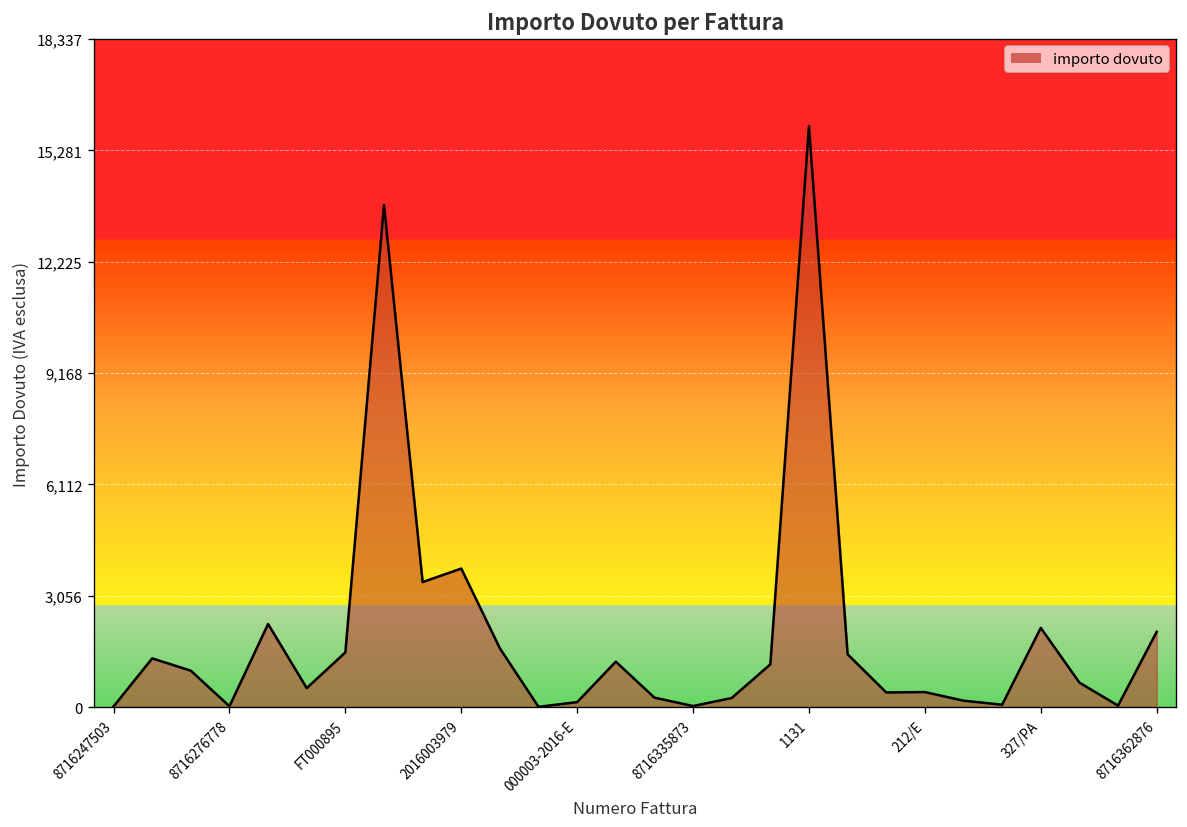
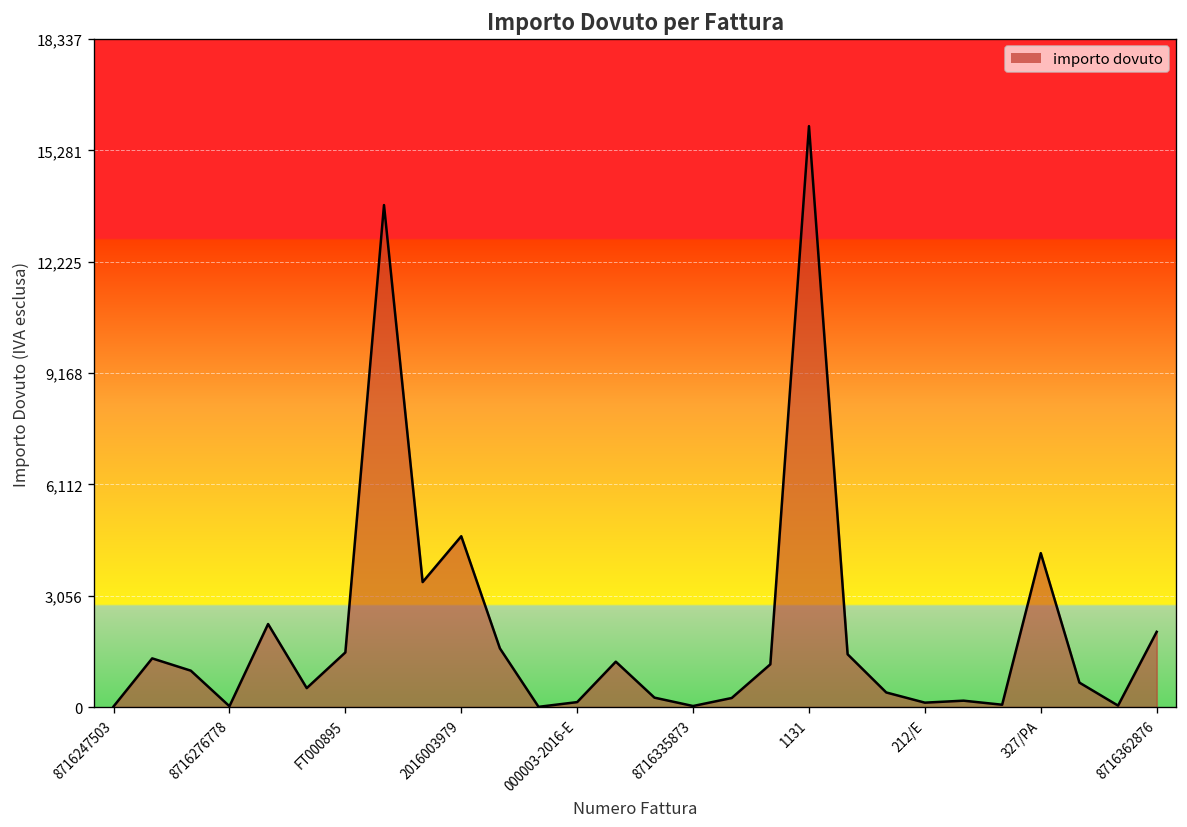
2016003979: 3,800 -> 4,700
212/E: 400 -> 100
327/PA: 2,200 -> 4,200
